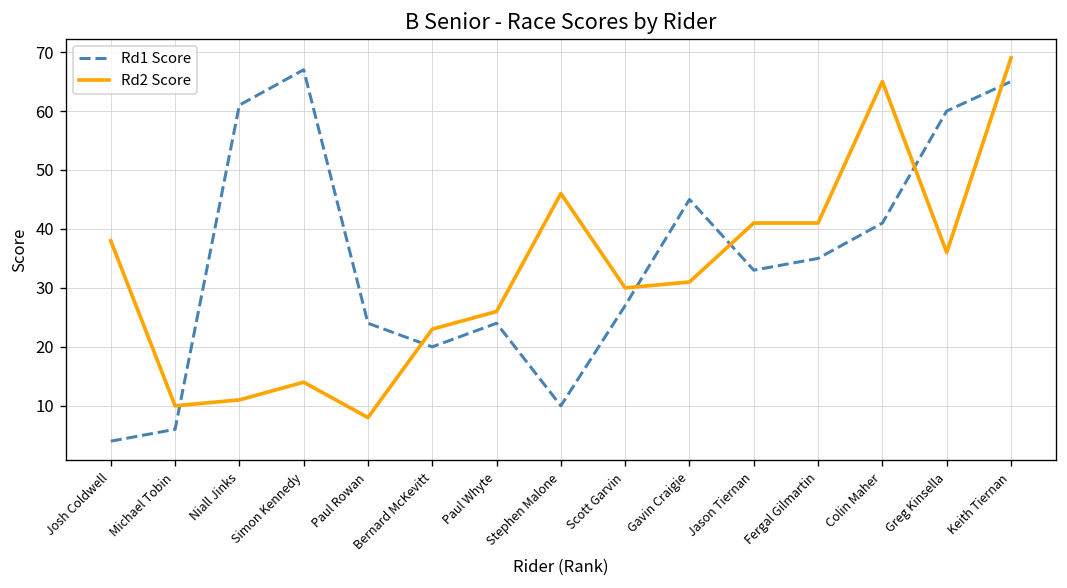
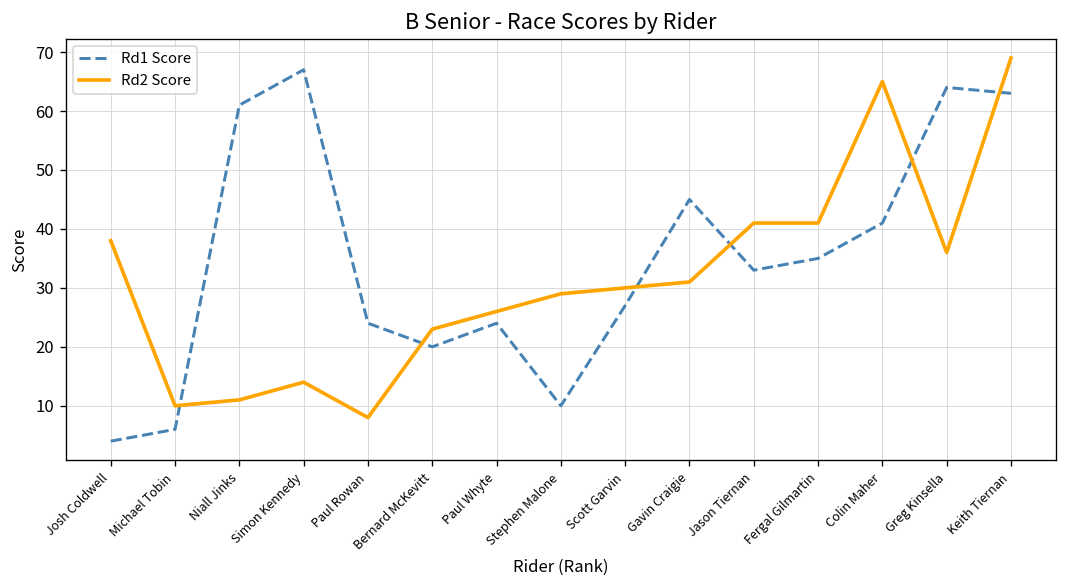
Rd2 Score, Stephen Malone: 46 -> 29
Rd1 Score, Greg Kinsella: 60 -> 64
Rd1 Score, Keith Tiernan: 65 -> 63
